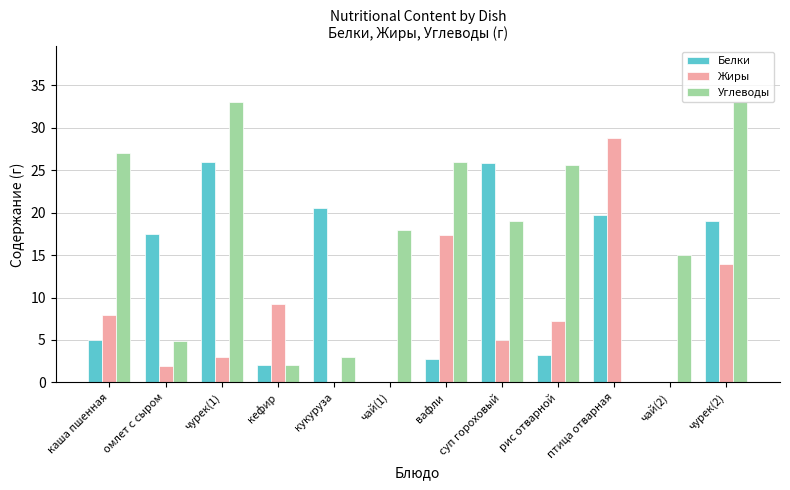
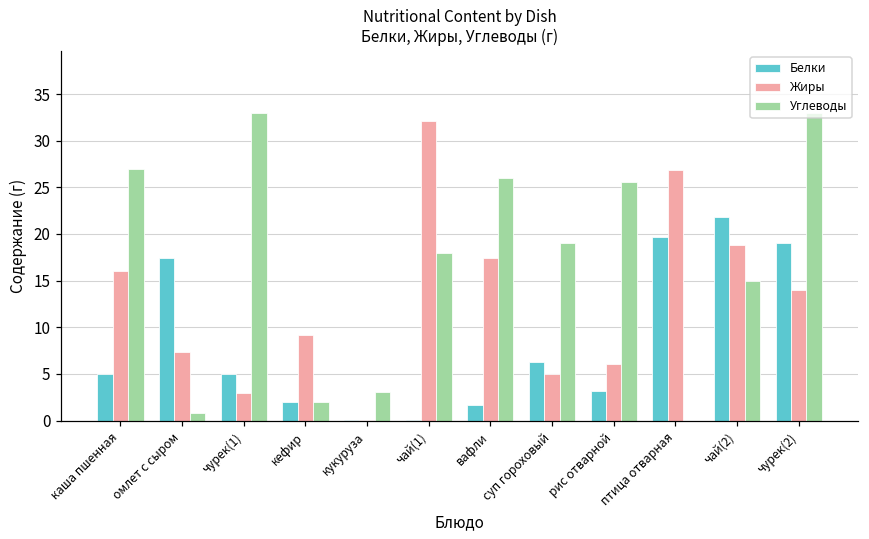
Жиры, каша пшенная: 8 -> 16
Жиры, омлет с сыром: 2 -> 7
Углеводы, омлет с сыром: 5 -> 1
Белки, чурек(1): 26 -> 5
Белки, кукуруза: 21 -> 0
Жиры, чай(1): 0 -> 32
Белки, вафли: 3 -> 2
Белки, суп гороховый: 26 -> 6
Жиры, рис отварной: 7 -> 6
Жиры, птица отварная: 29 -> 27
Белки, чай(2): 0 -> 22
Жиры, чай(2): 0 -> 19
